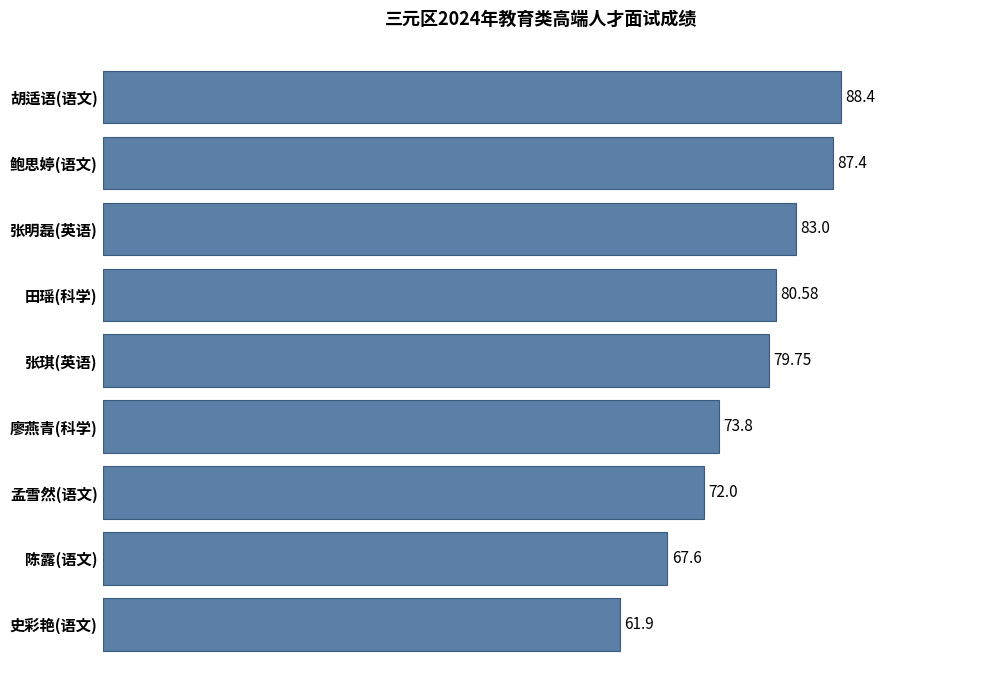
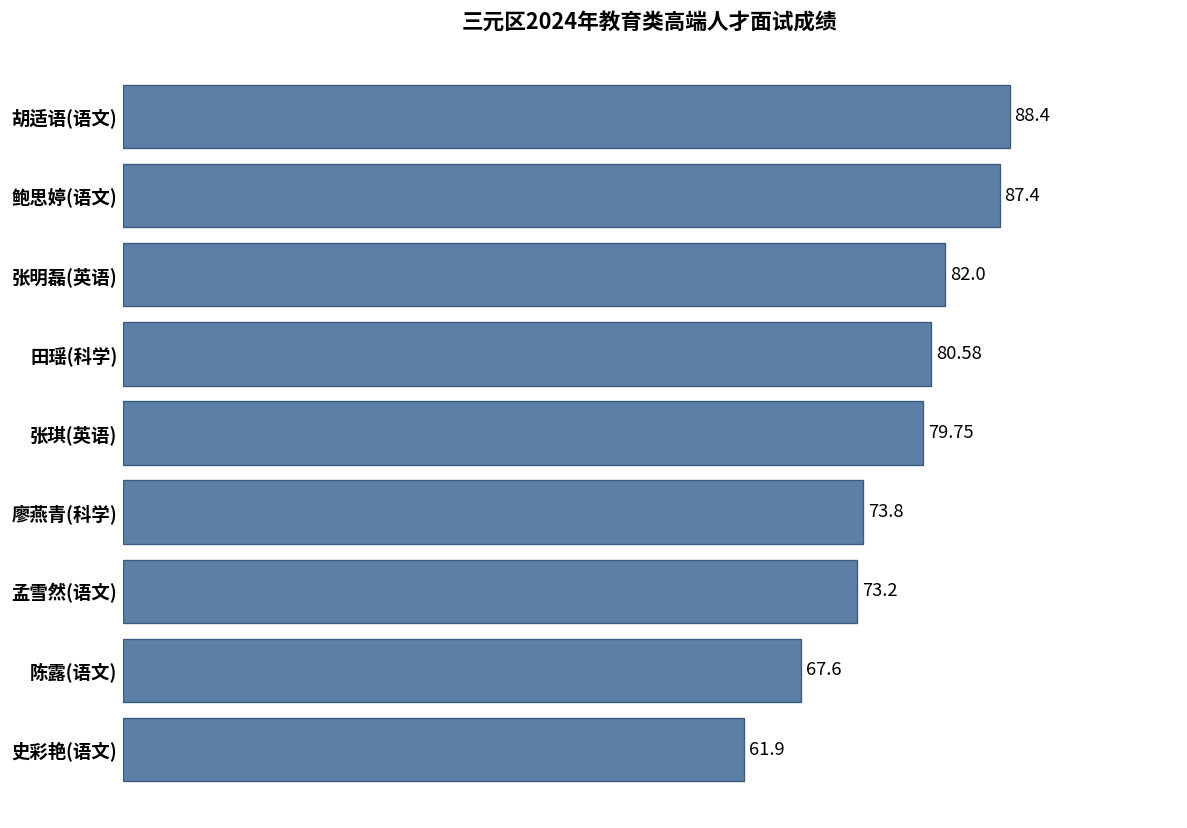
张明磊(英语): 83.0 -> 82.0
孟雪然(语文): 72.0 -> 73.2
